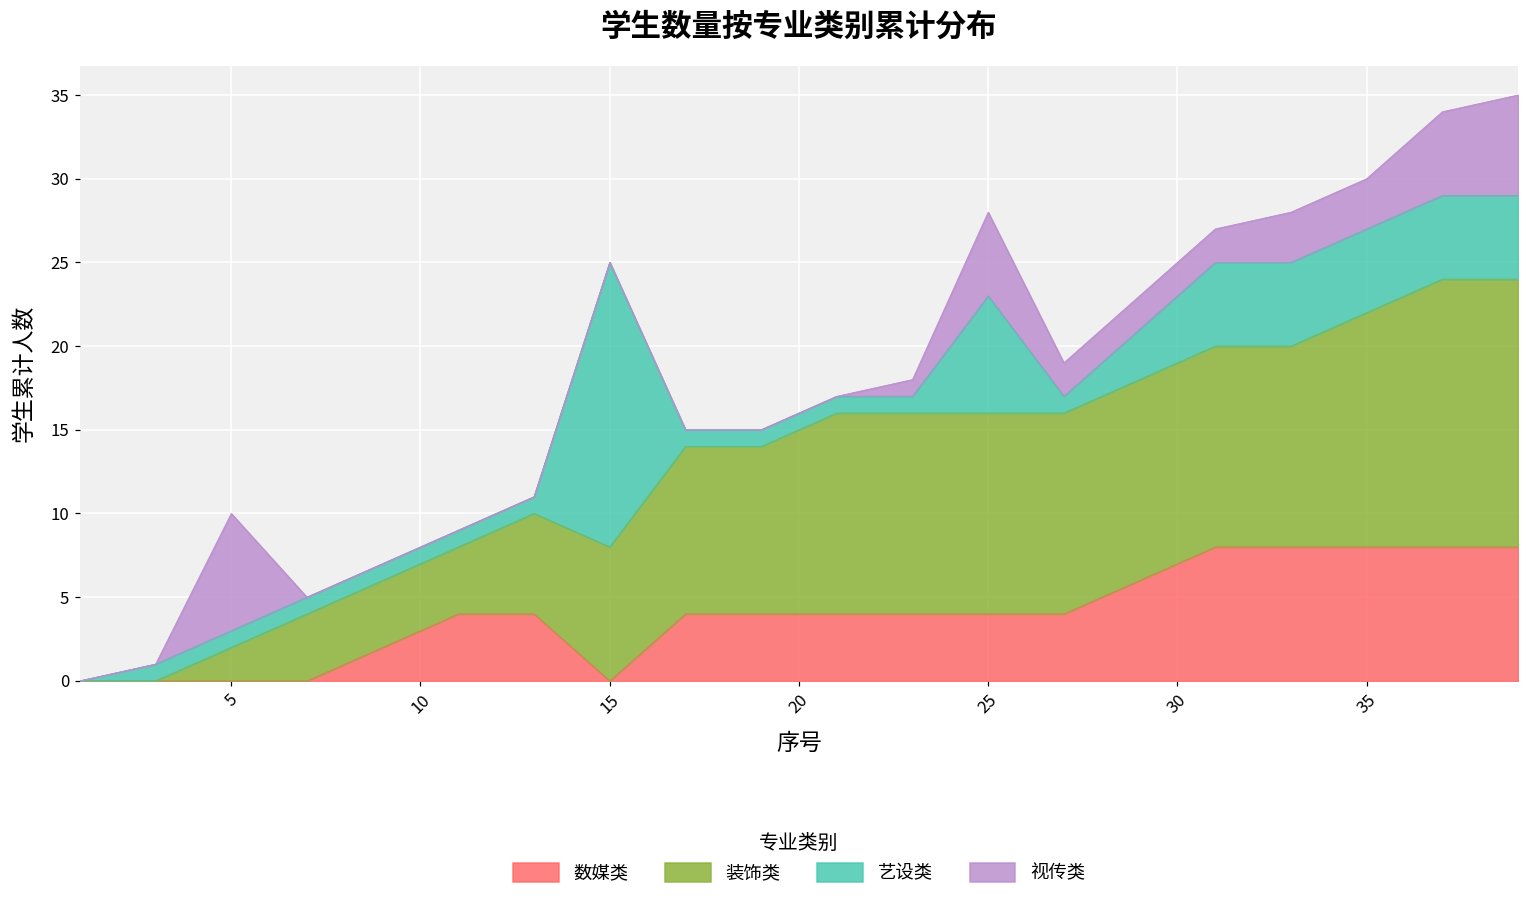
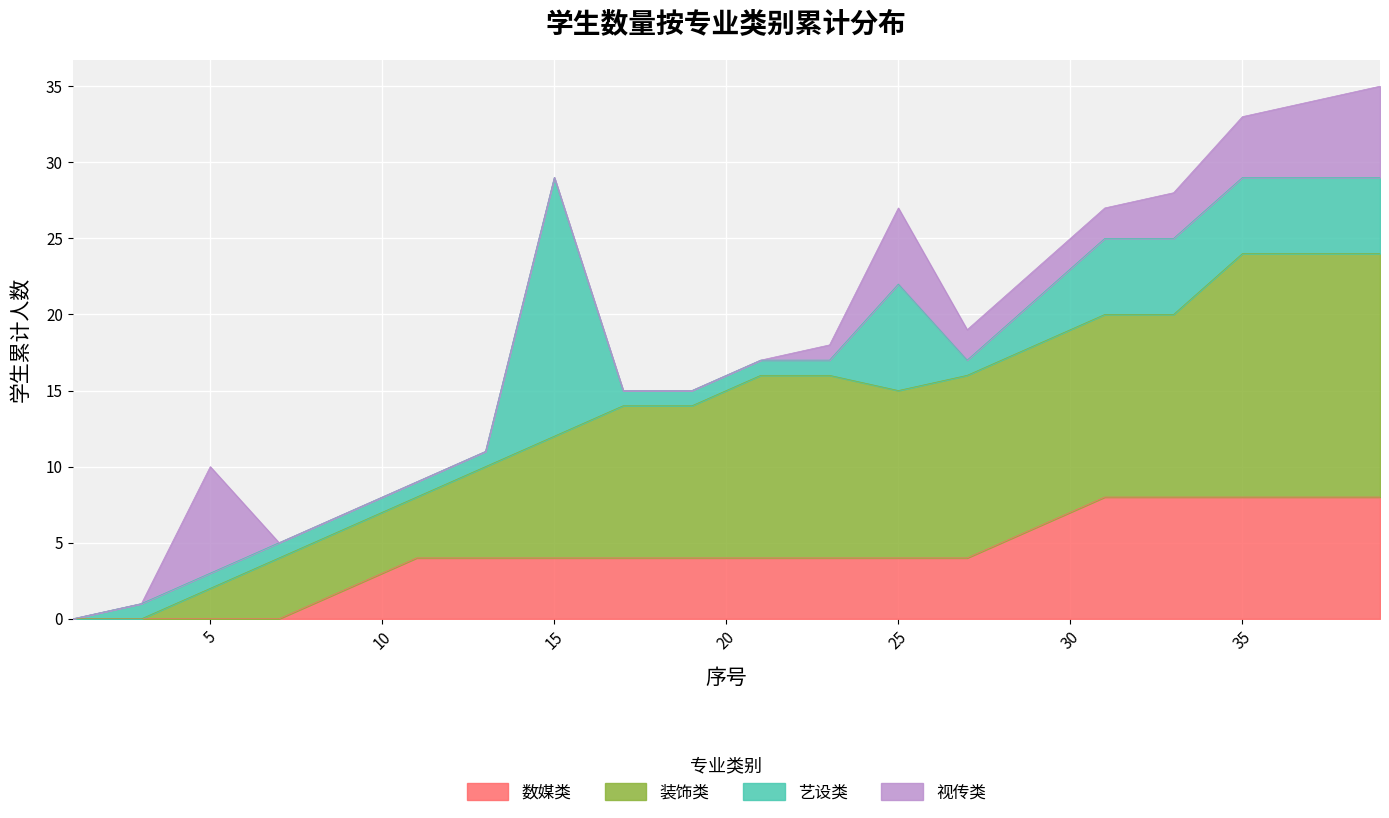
数媒类, 15: 0 -> 4
装饰类, 25: 12 -> 11
装饰类, 35: 14 -> 16
视传类, 35: 3 -> 4
